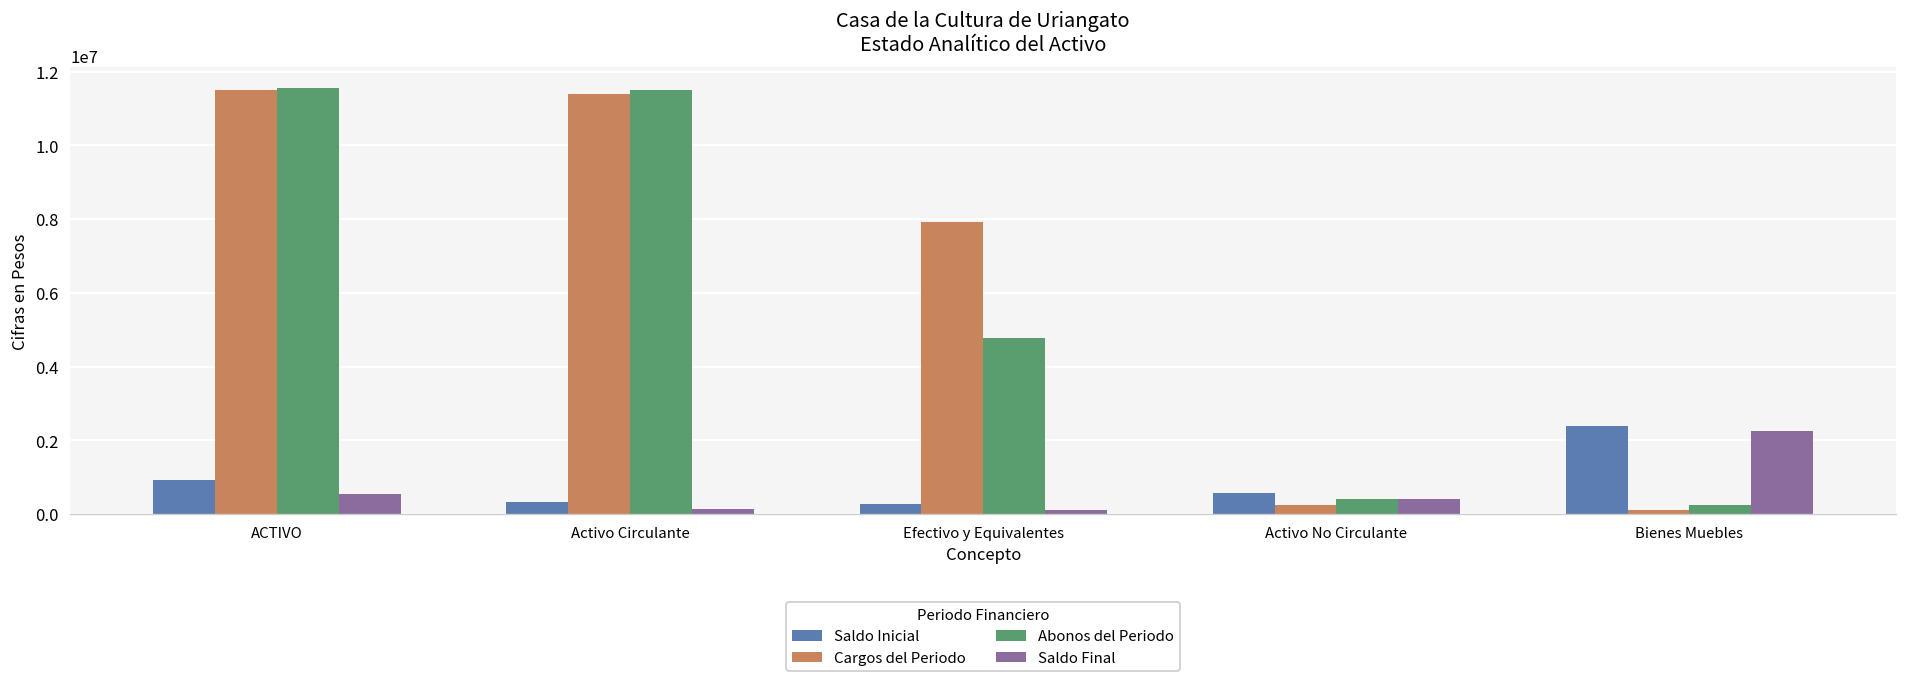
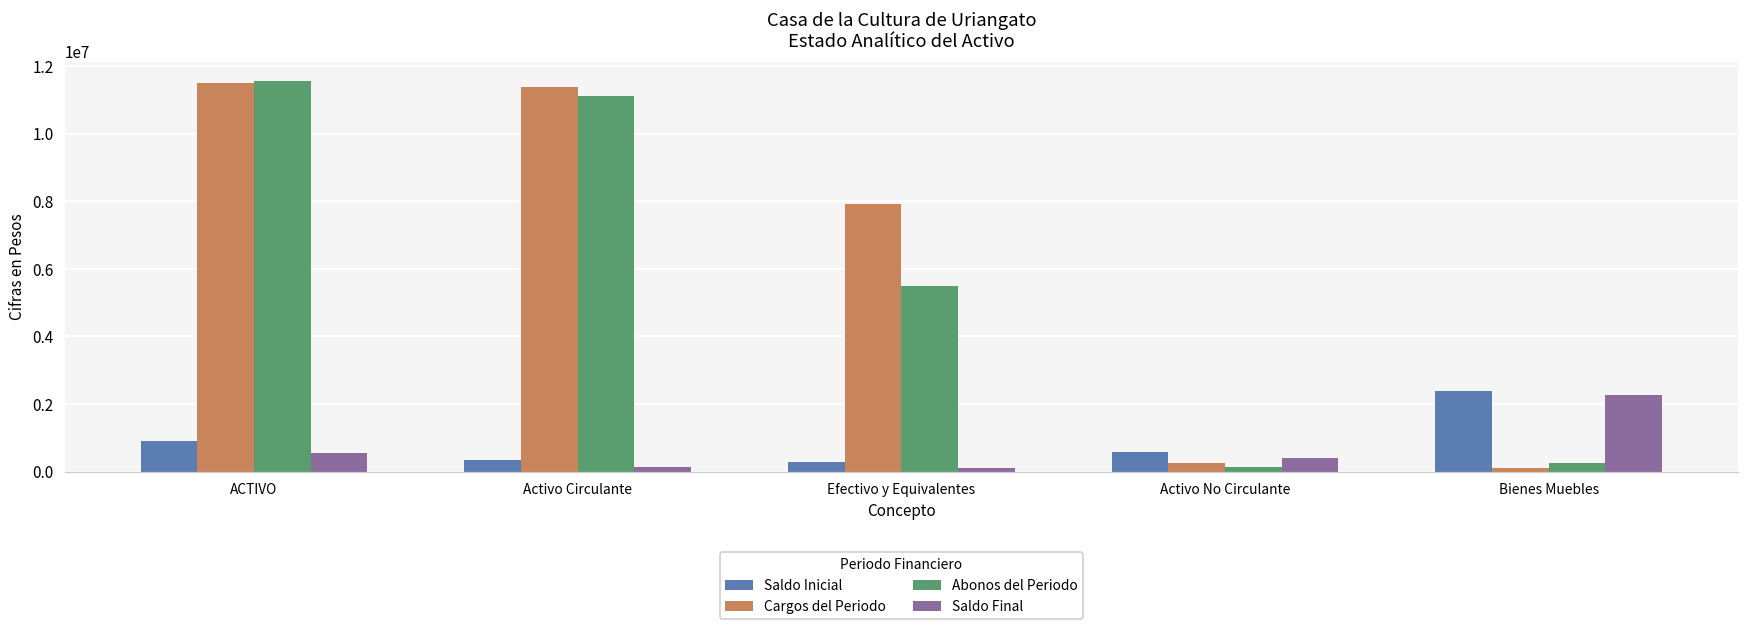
Abonos del Periodo, Activo Circulante: 11500000 -> 11100000
Abonos del Periodo, Efectivo y Equivalentes: 4800000 -> 5500000
Abonos del Periodo, Activo No Circulante: 400000 -> 100000
